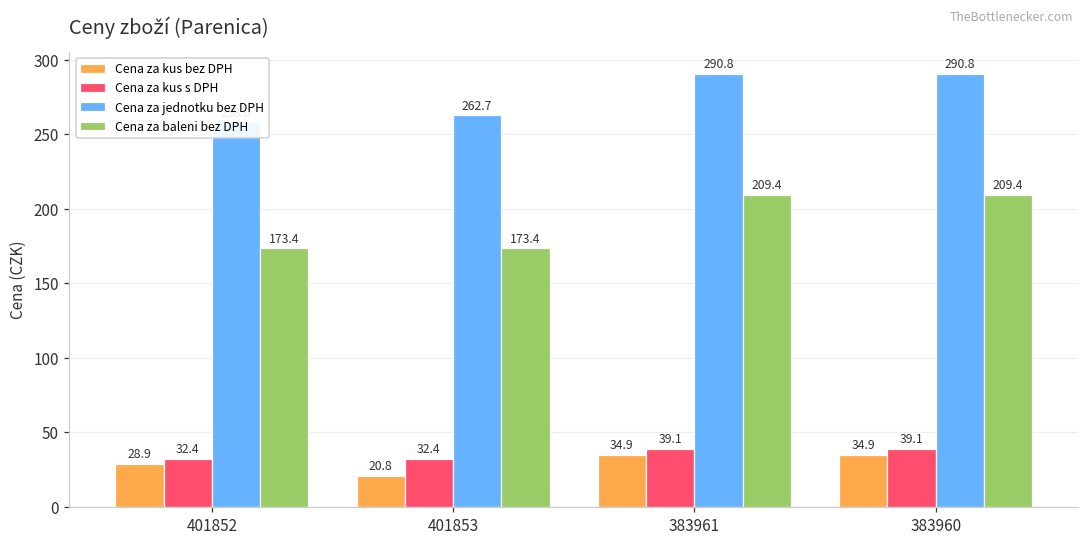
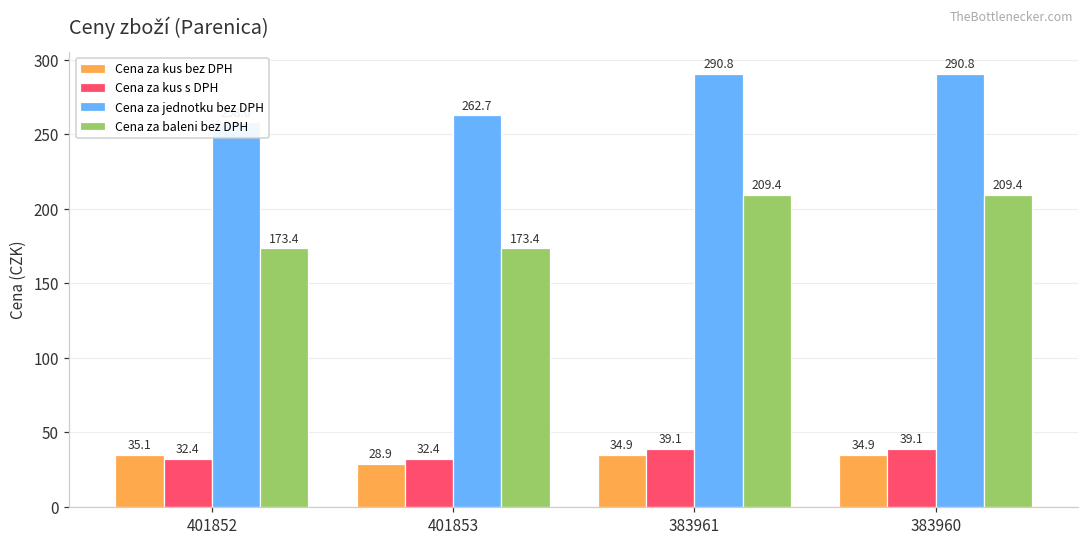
Cena za kus bez DPH, 401852: 28.9 -> 35.1
Cena za kus bez DPH, 401853: 20.8 -> 28.9
